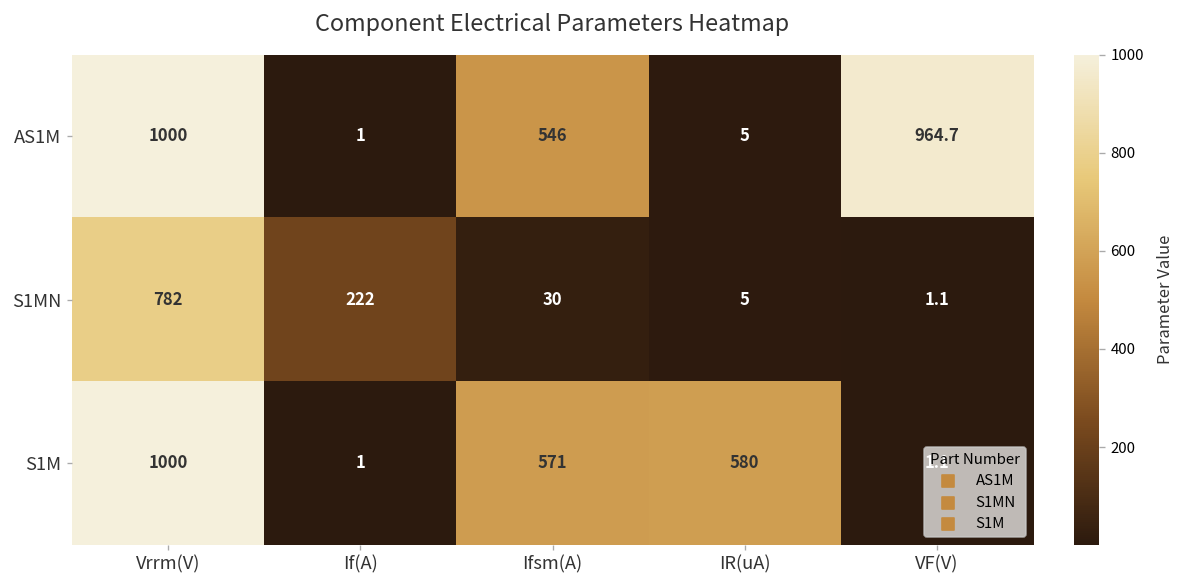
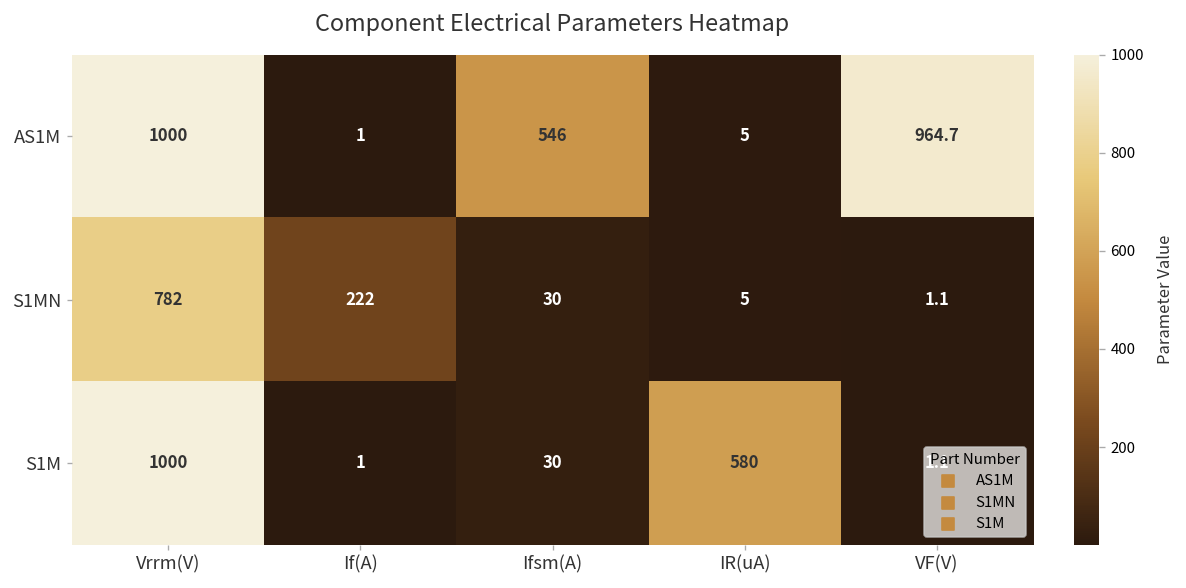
S1M, Ifsm(A): 571 -> 30
